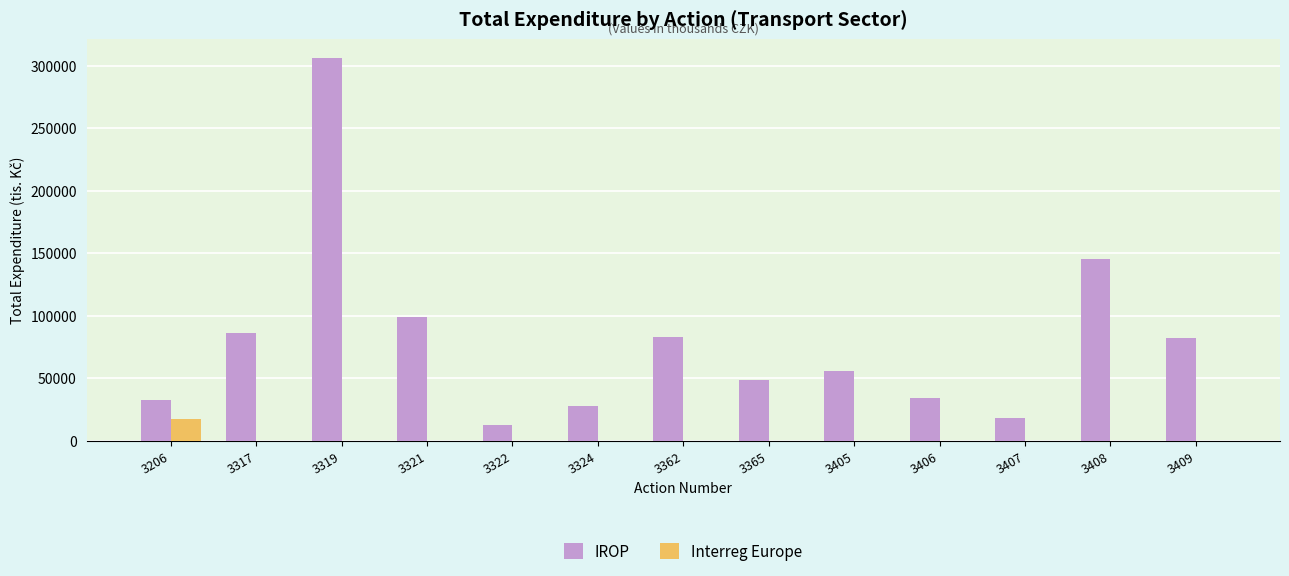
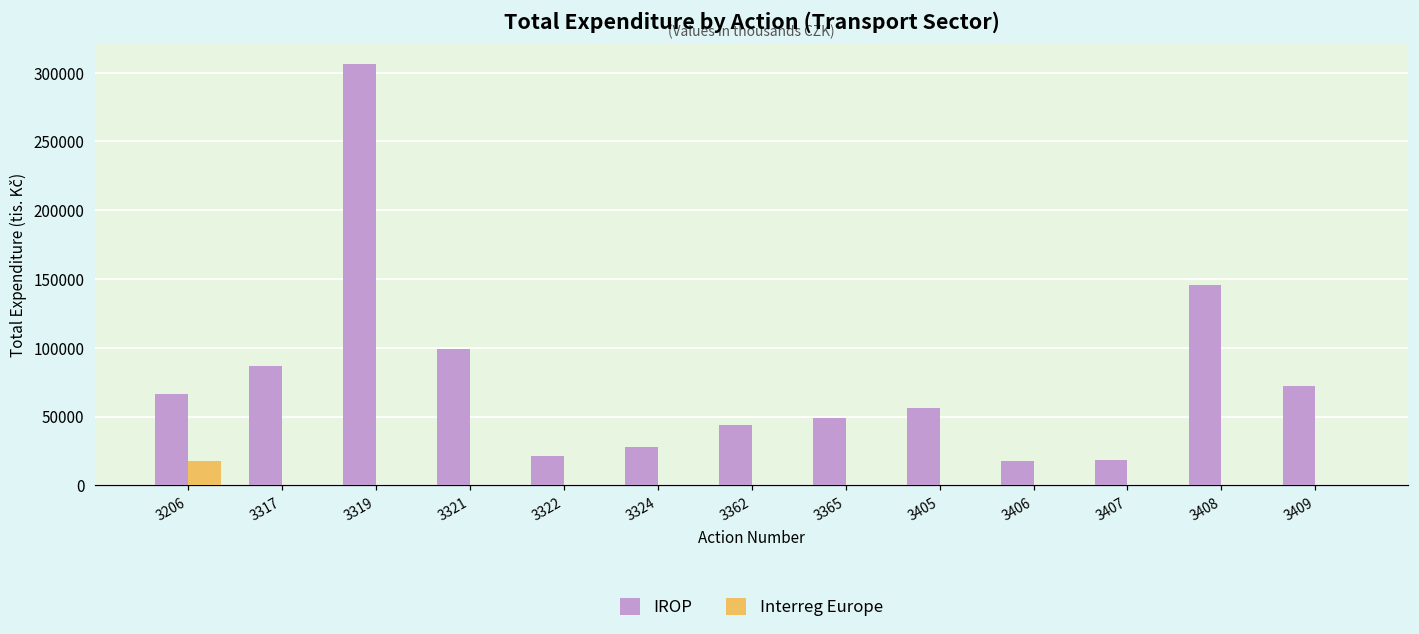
IROP, 3206: 33000 -> 66000
IROP, 3322: 12000 -> 21000
IROP, 3362: 83000 -> 44000
IROP, 3406: 34000 -> 18000
IROP, 3409: 82000 -> 72000
